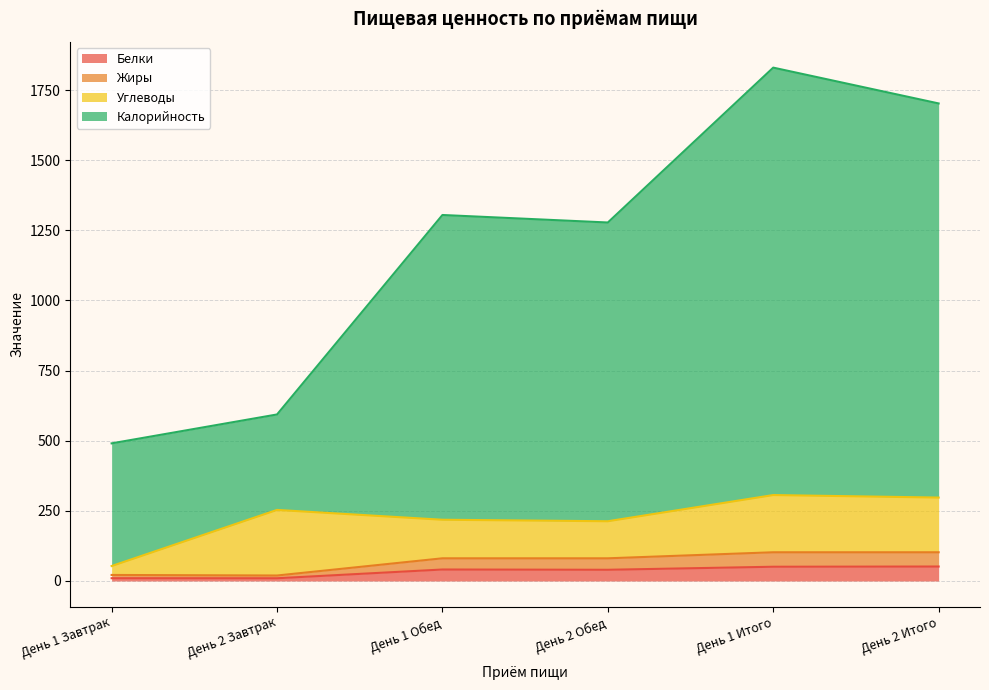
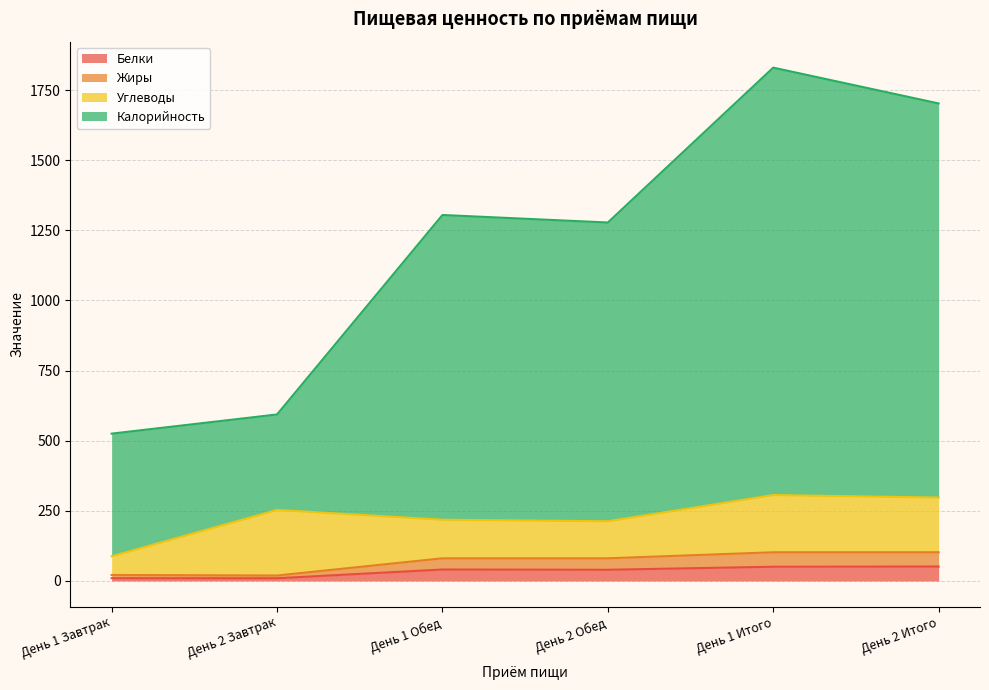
Углеводы, День 1 Завтрак: 30 -> 70
